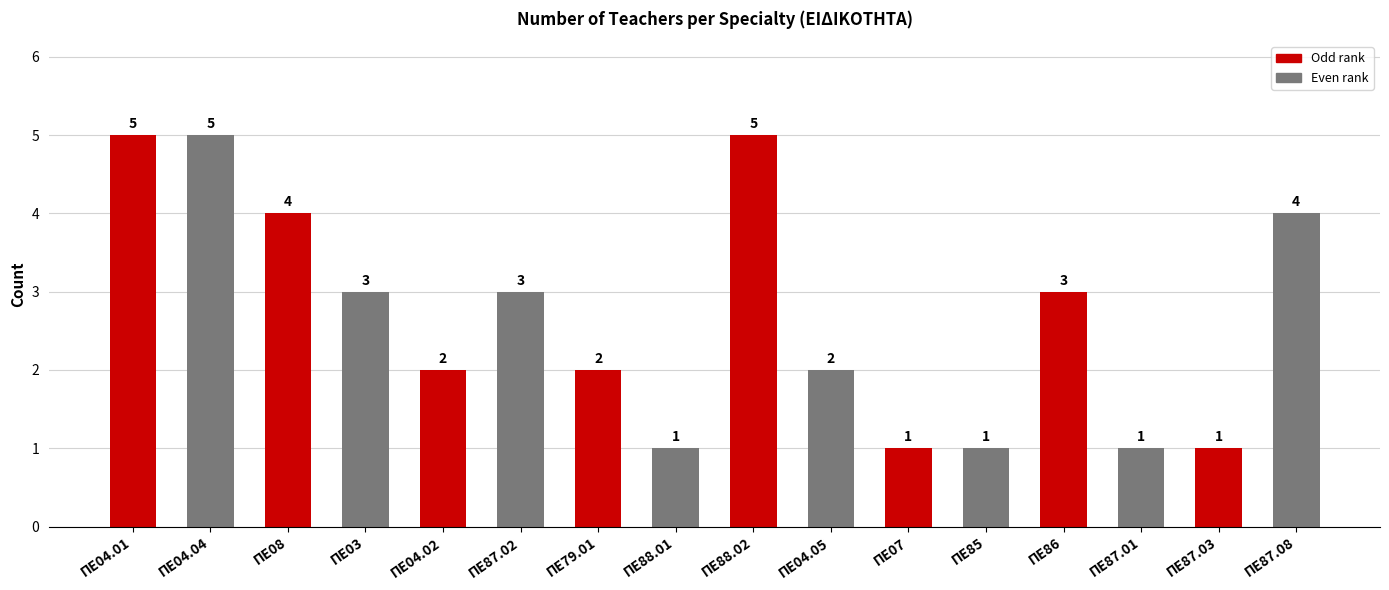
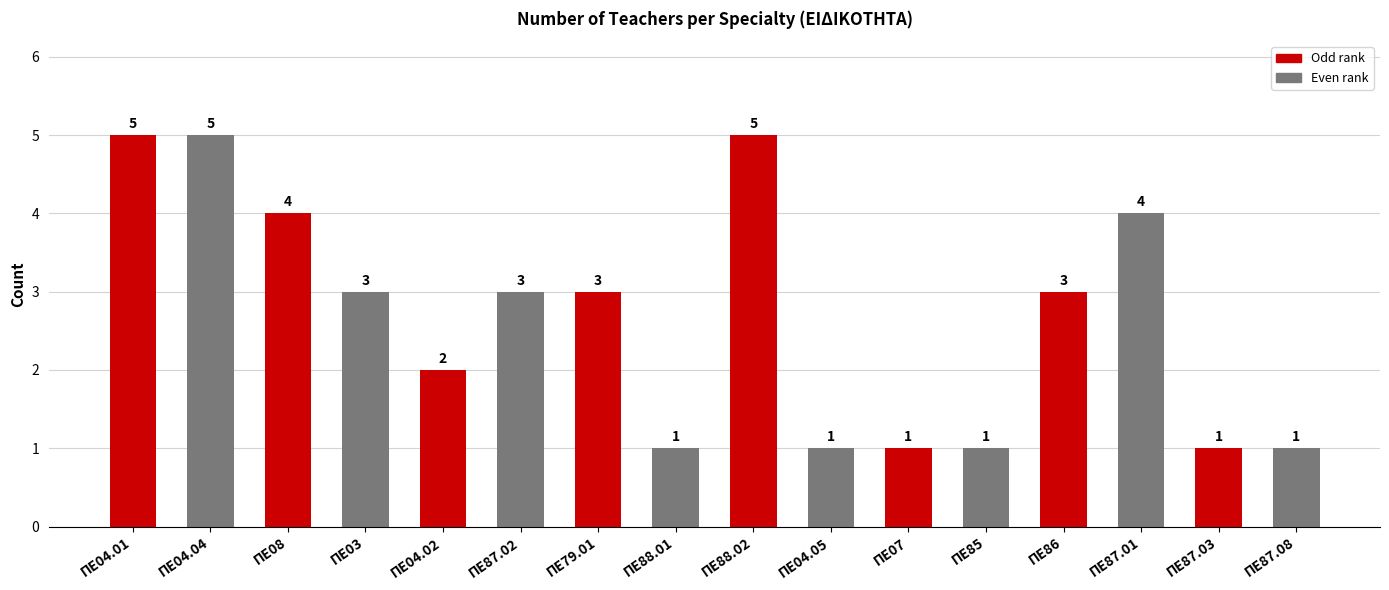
ΠΕ79.01: 2 -> 3
ΠΕ04.05: 2 -> 1
ΠΕ87.01: 1 -> 4
ΠΕ87.08: 4 -> 1
